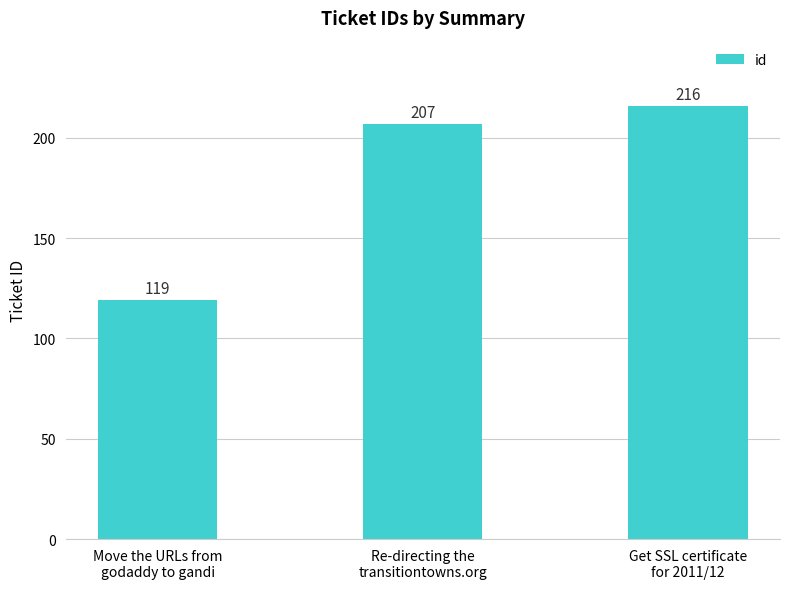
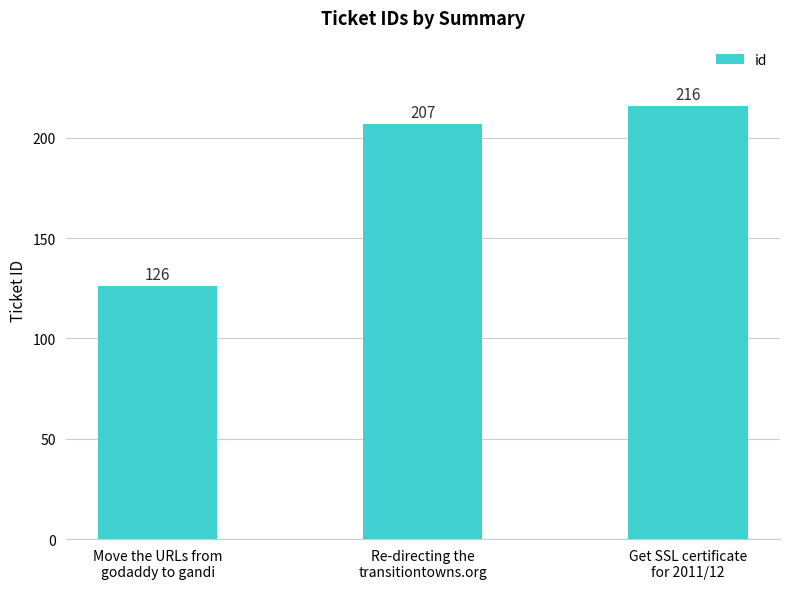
Move the URLs from godaddy to gandi: 119 -> 126
